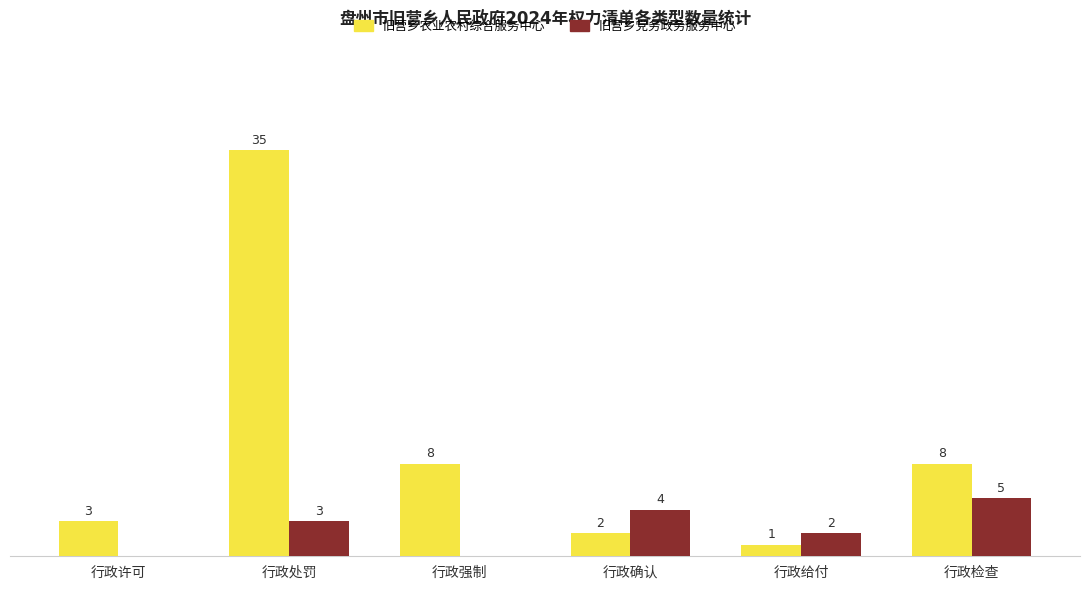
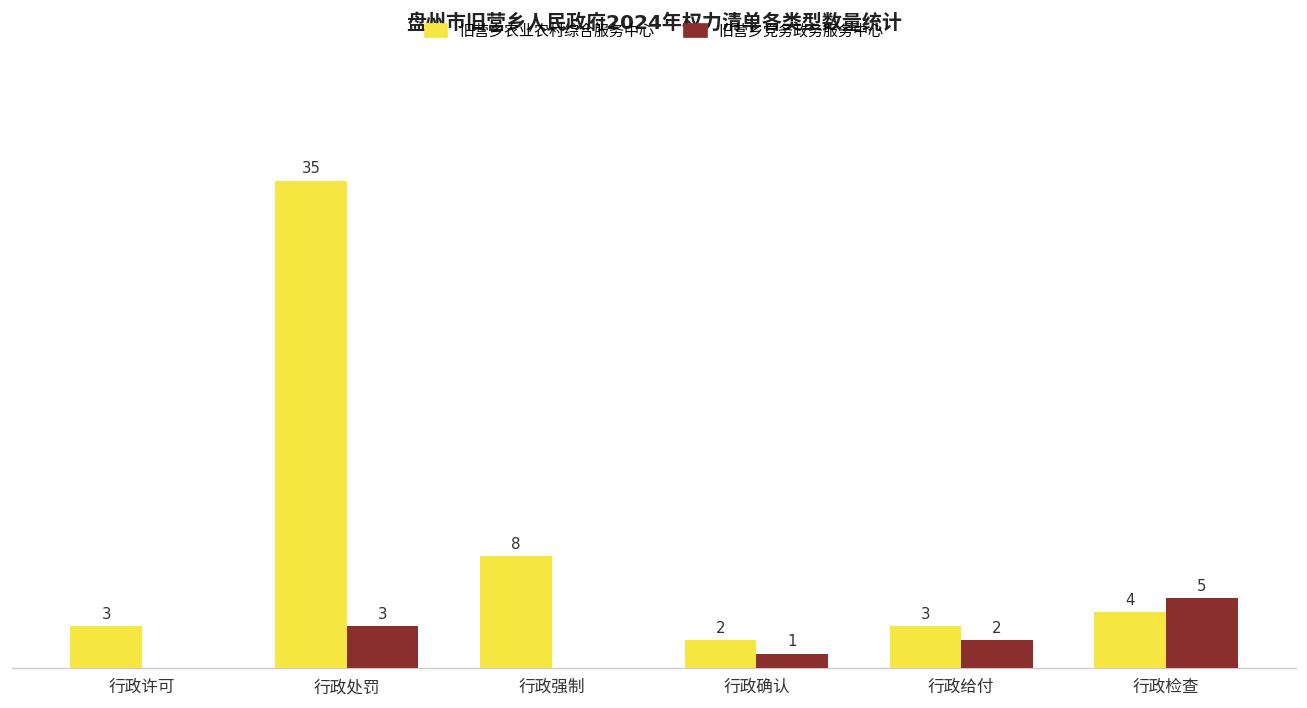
旧营乡党务政务服务中心, 行政确认: 4 -> 1
旧营乡农业农村综合服务中心, 行政给付: 1 -> 3
旧营乡农业农村综合服务中心, 行政检查: 8 -> 4
